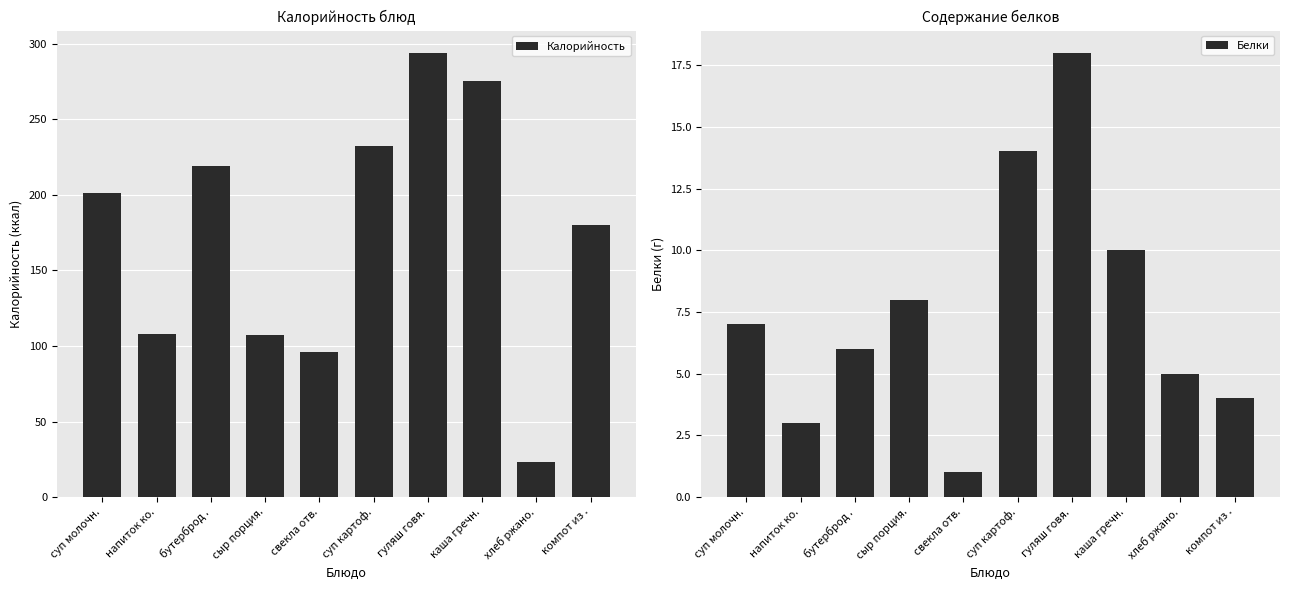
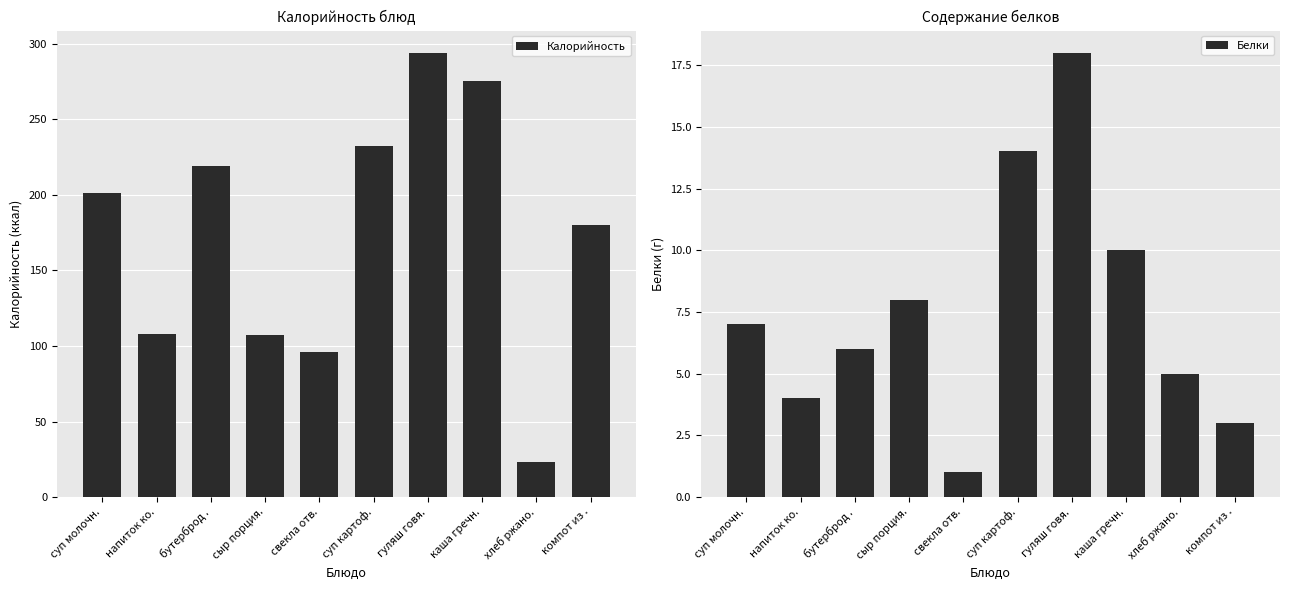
Содержание белков, напиток ко.: 3 -> 4
Содержание белков, компот из .: 4 -> 3
